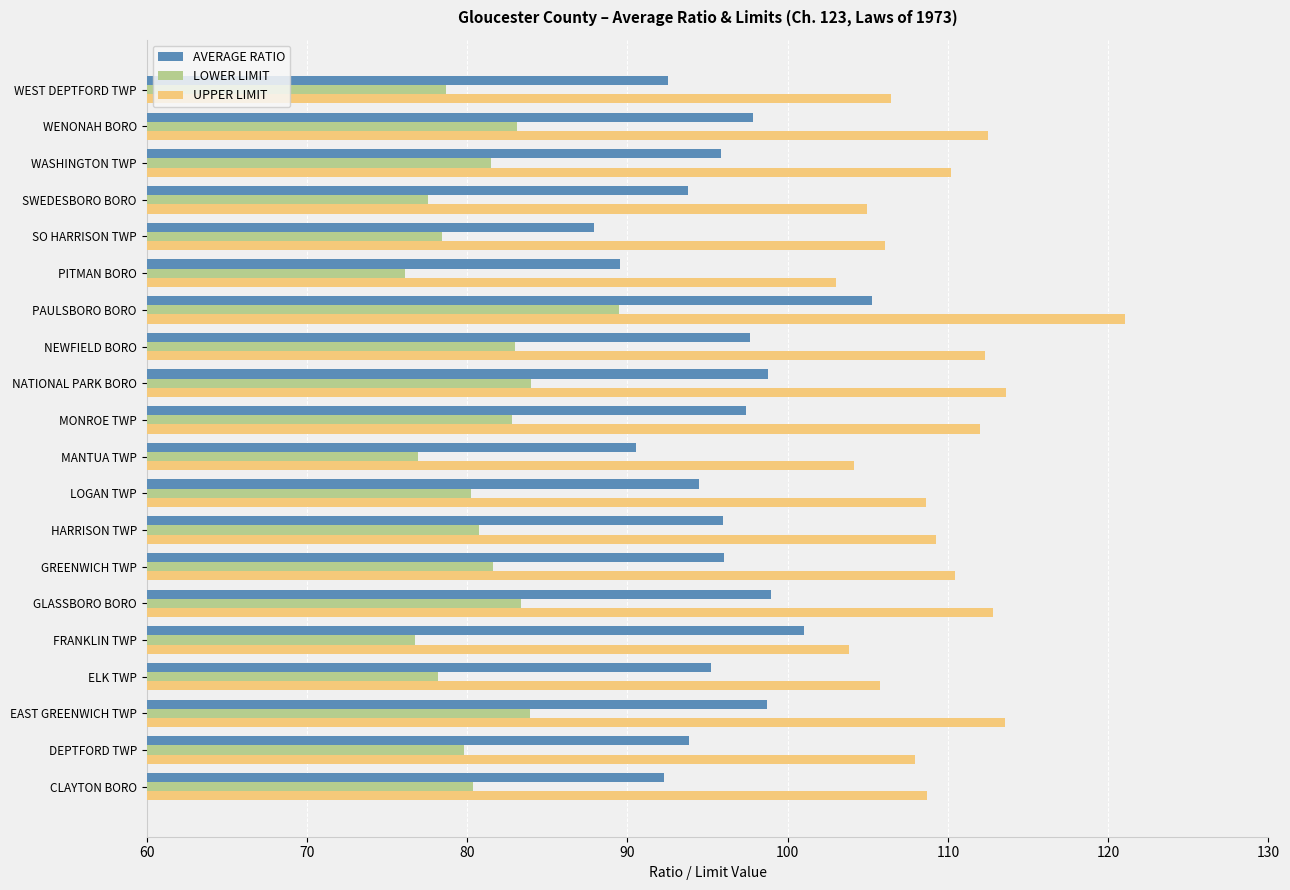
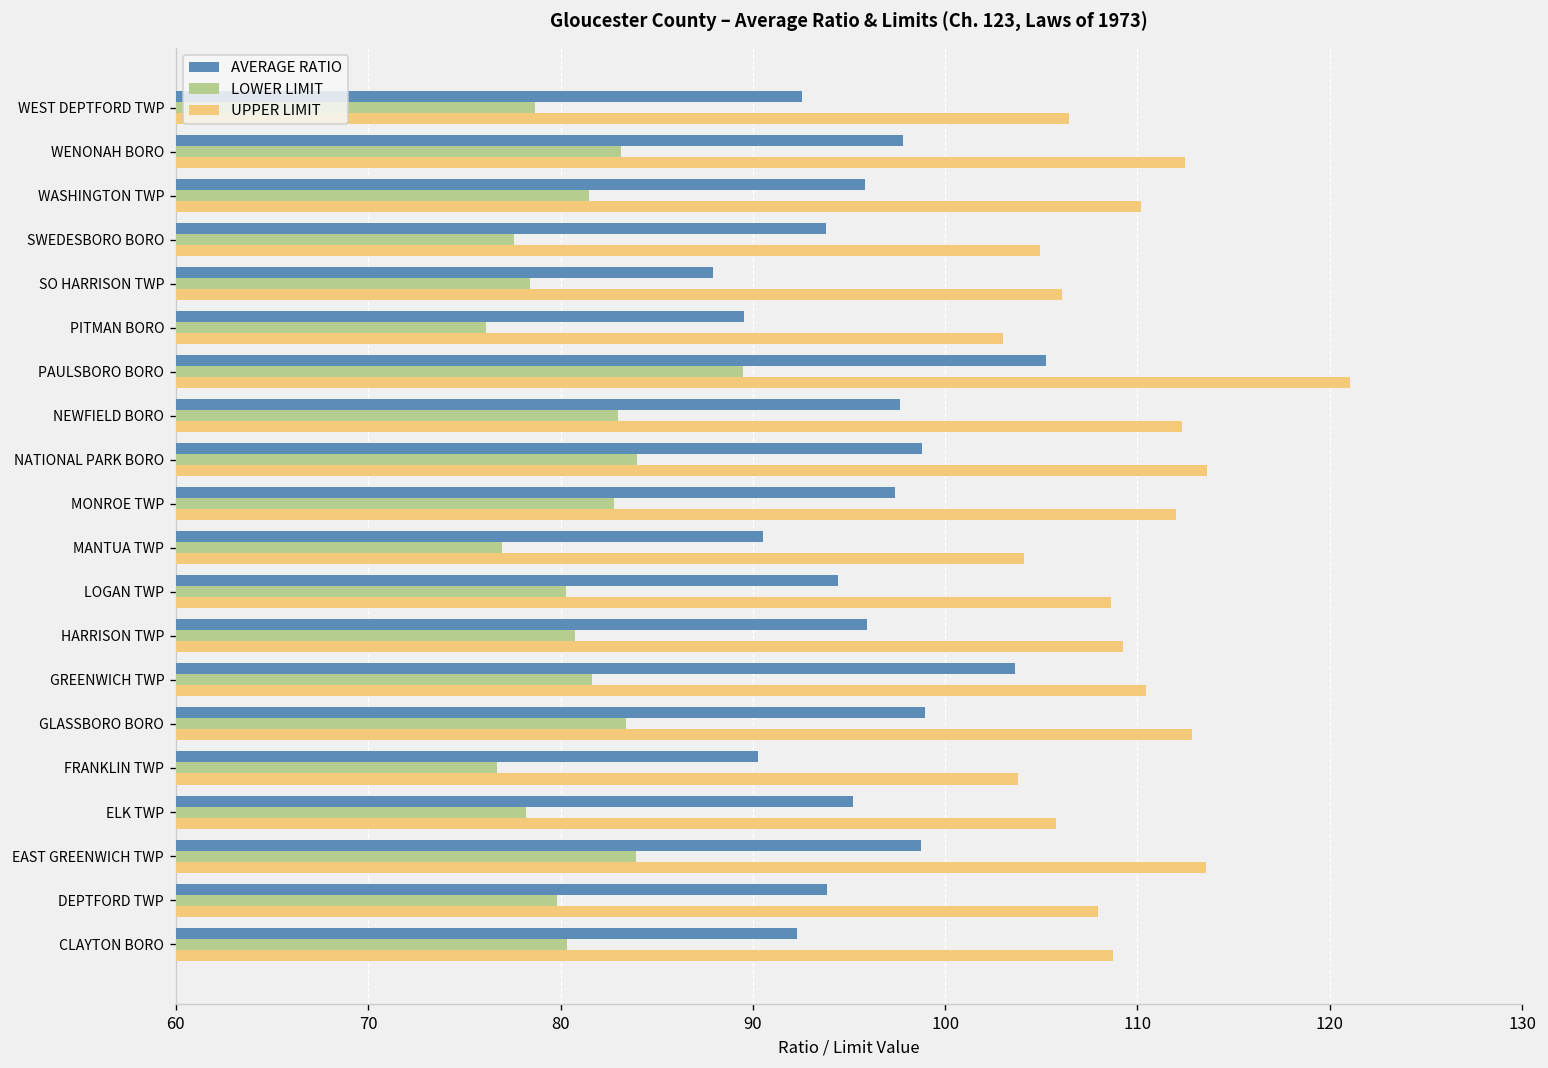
AVERAGE RATIO, GREENWICH TWP: 96.1 -> 103.6
AVERAGE RATIO, FRANKLIN TWP: 101.0 -> 90.3
